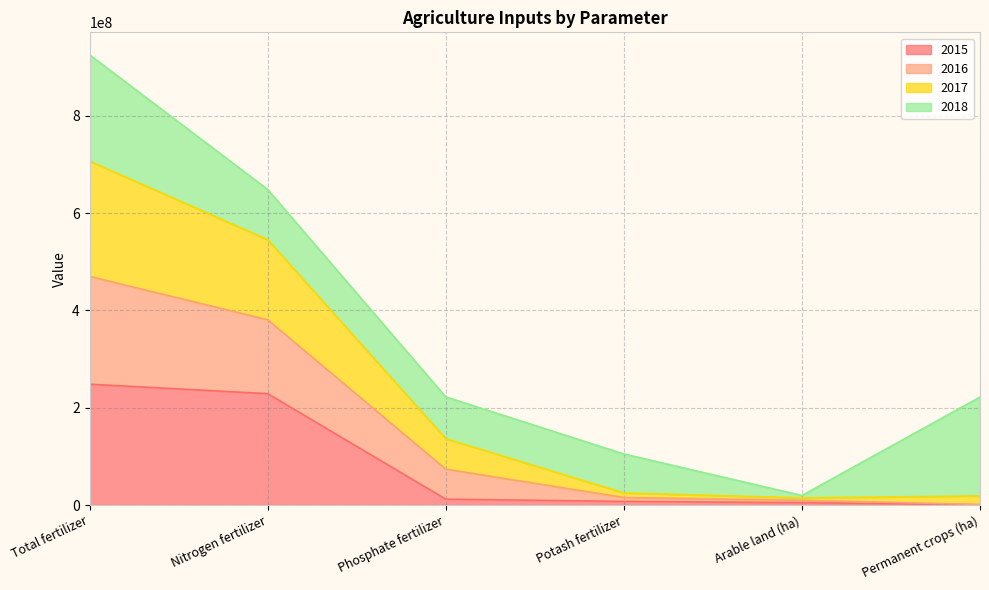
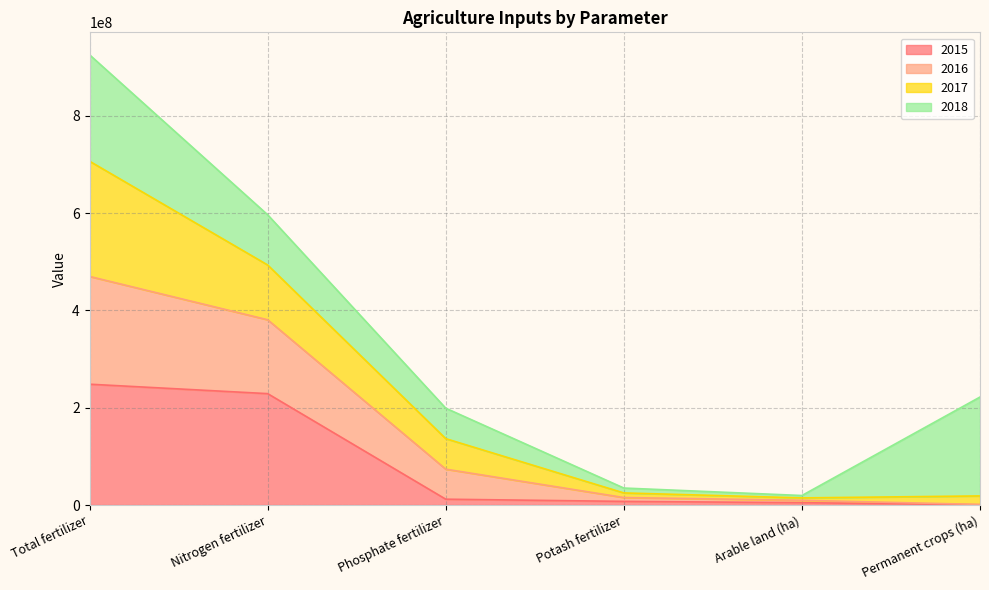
2017, Nitrogen fertilizer: 160000000 -> 110000000
2018, Phosphate fertilizer: 90000000 -> 60000000
2018, Potash fertilizer: 80000000 -> 10000000
